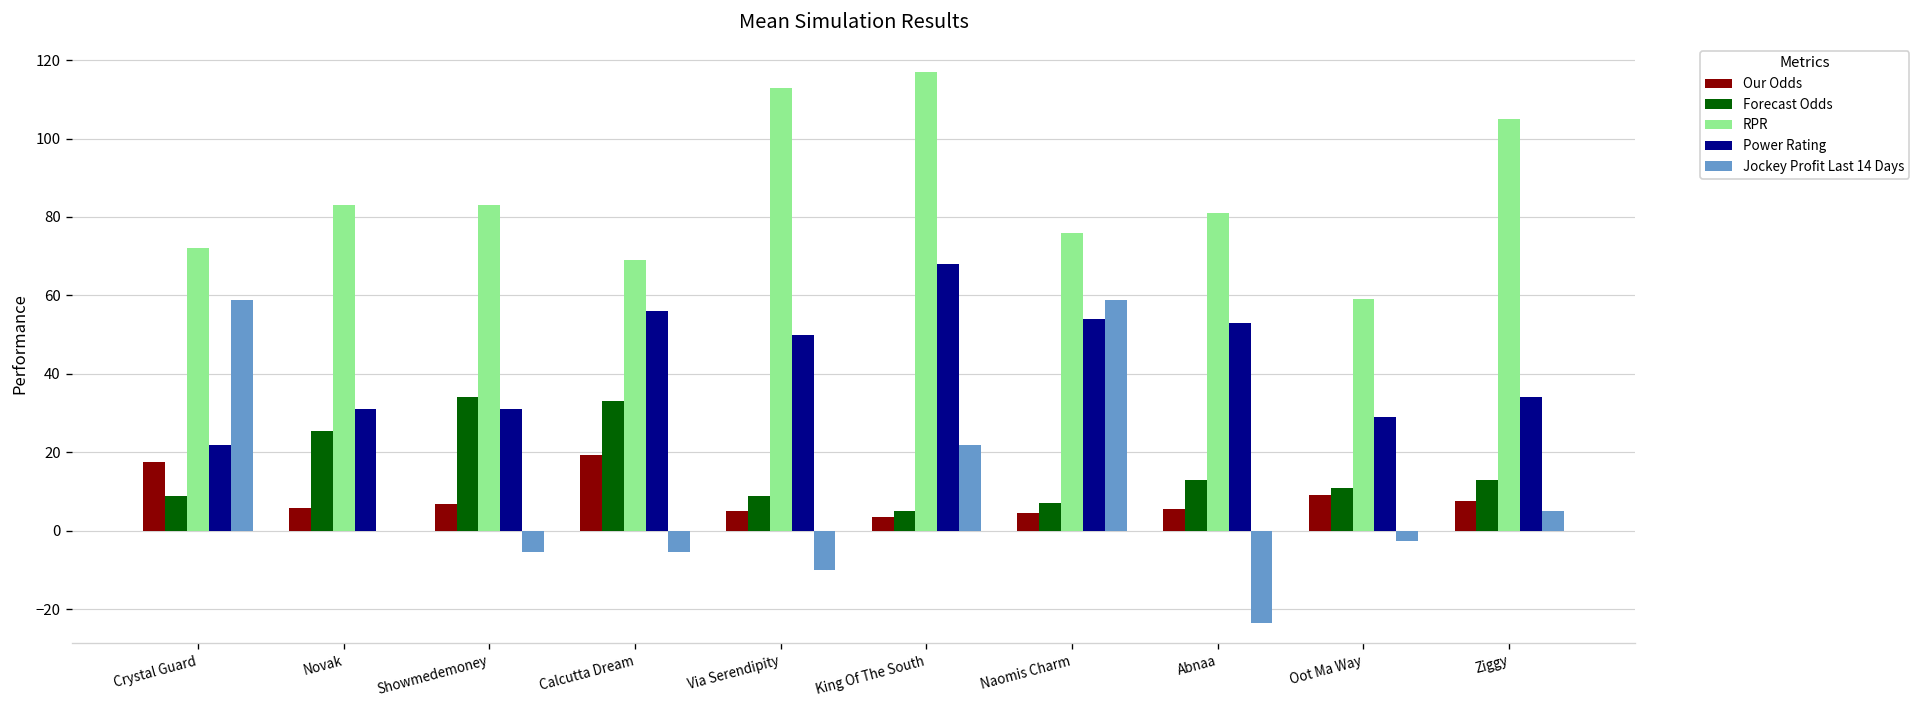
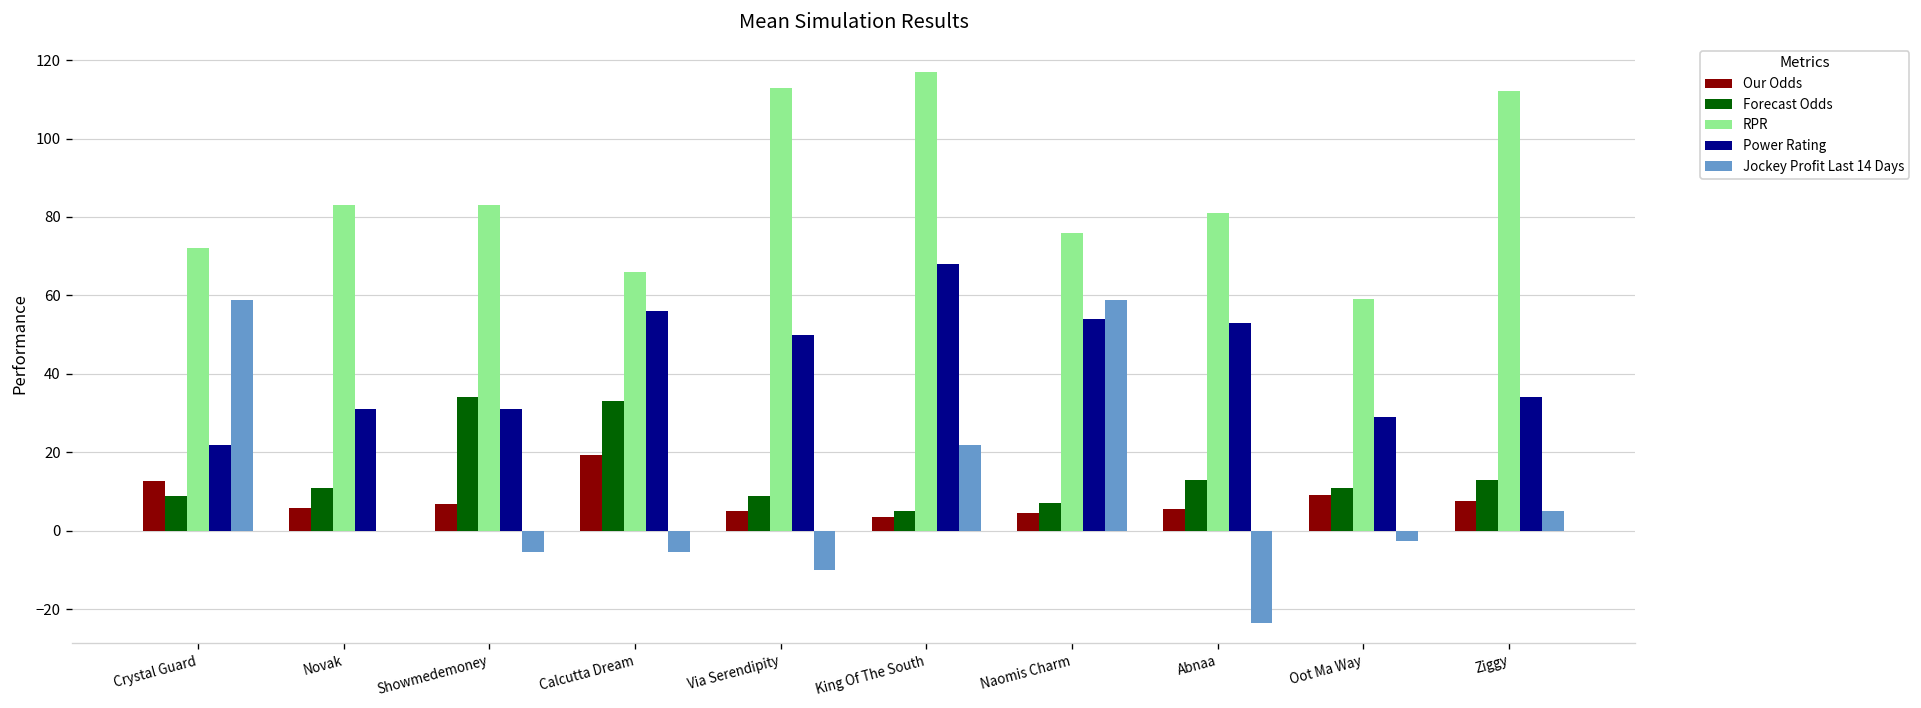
Our Odds, Crystal Guard: 18 -> 13
Forecast Odds, Novak: 25 -> 11
RPR, Calcutta Dream: 69 -> 66
RPR, Ziggy: 105 -> 112
